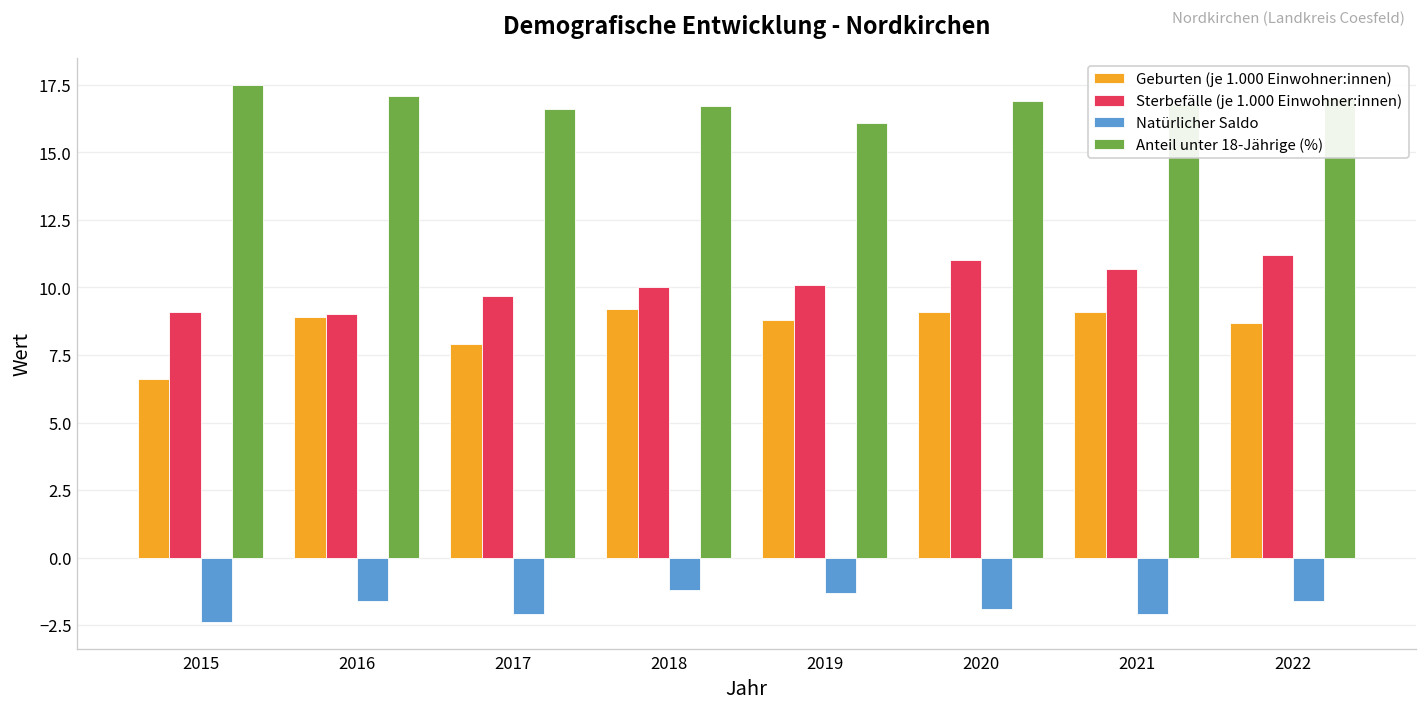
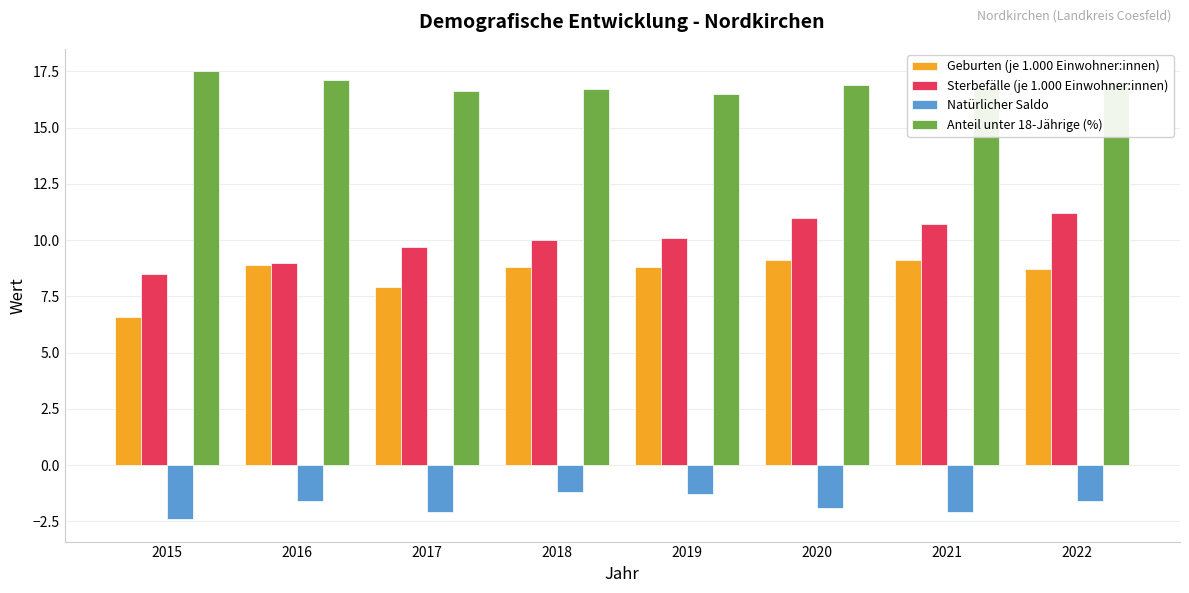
Sterbefälle (je 1.000 Einwohner:innen), 2015: 9.1 -> 8.5
Geburten (je 1.000 Einwohner:innen), 2018: 9.2 -> 8.8
Anteil unter 18-Jährige (%), 2019: 16.1 -> 16.5
